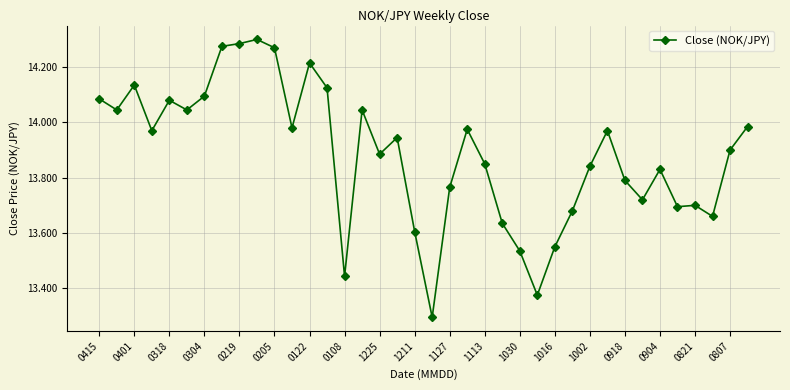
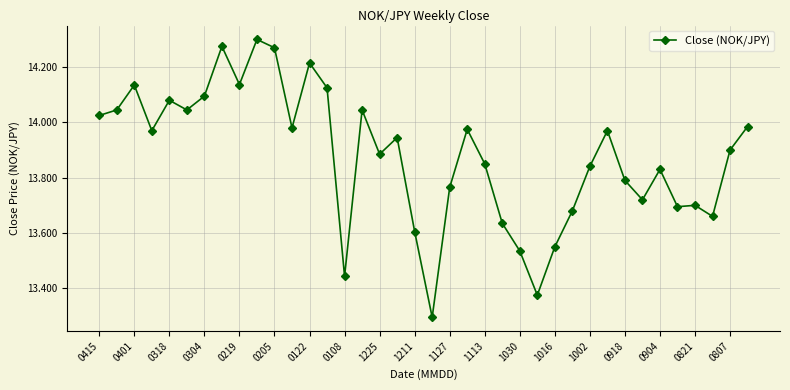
0415: 14.09 -> 14.03
0219: 14.29 -> 14.14
